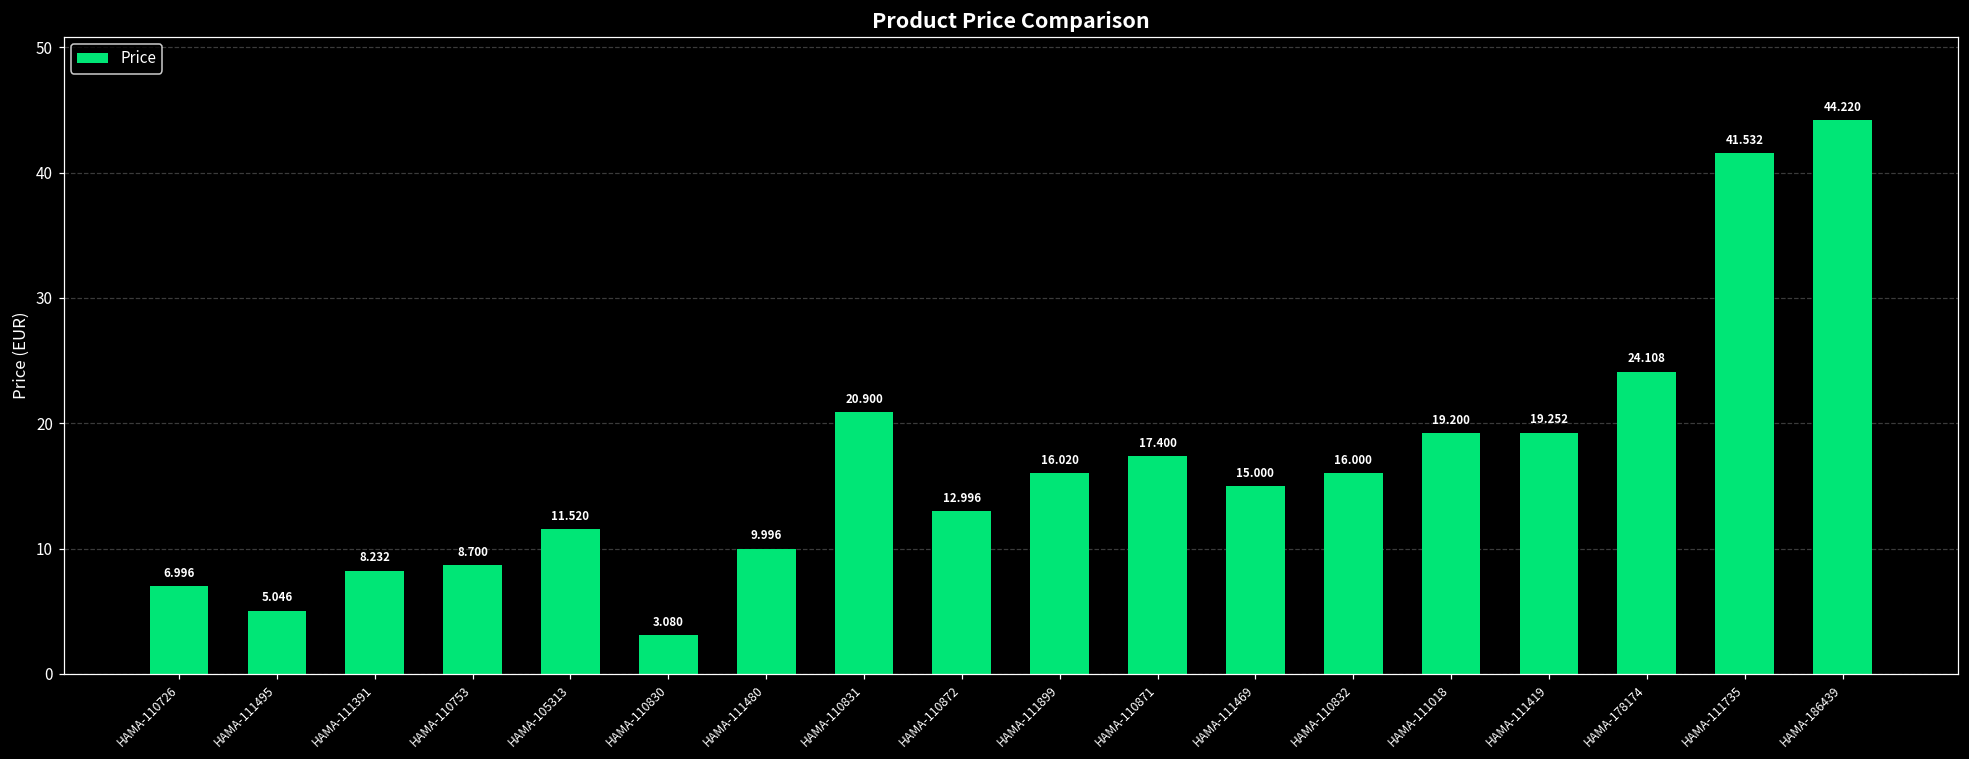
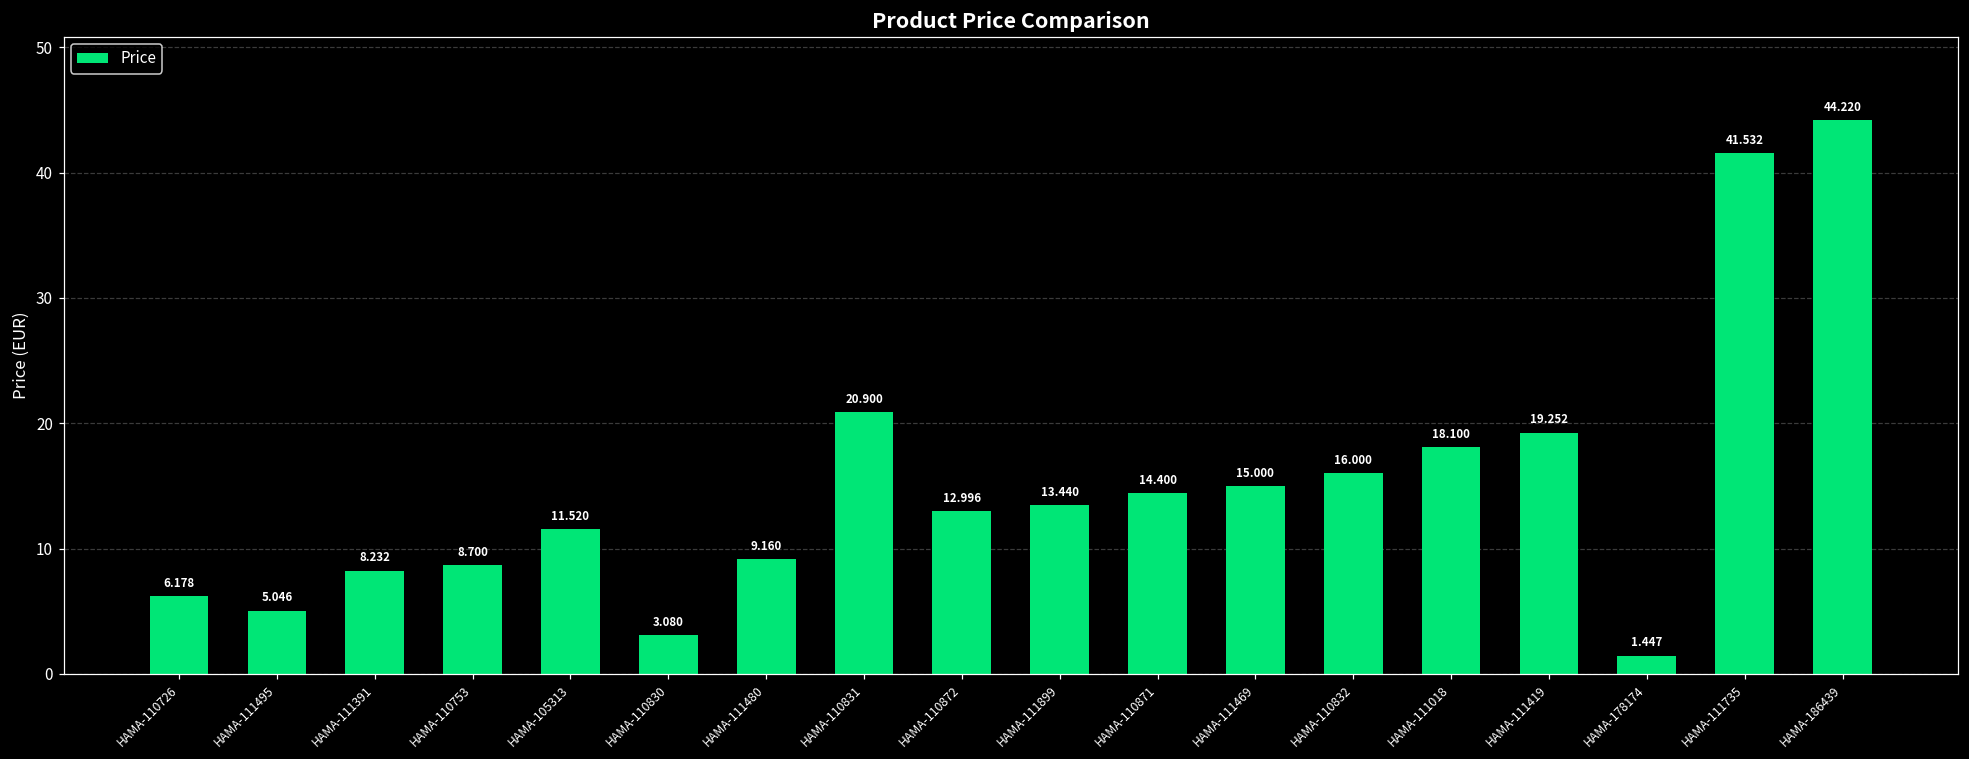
HAMA-110726: 6.996 -> 6.178
HAMA-111480: 9.996 -> 9.160
HAMA-111899: 16.020 -> 13.440
HAMA-110871: 17.400 -> 14.400
HAMA-111018: 19.200 -> 18.100
HAMA-178174: 24.108 -> 1.447
